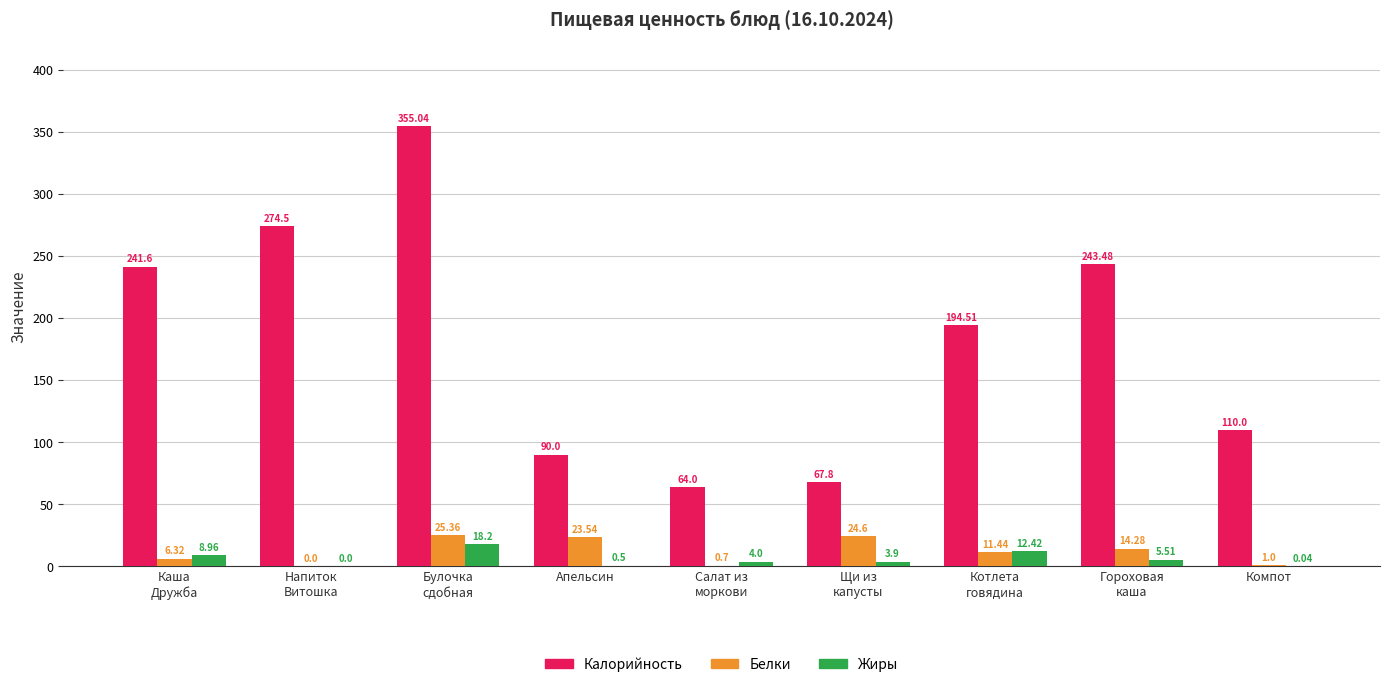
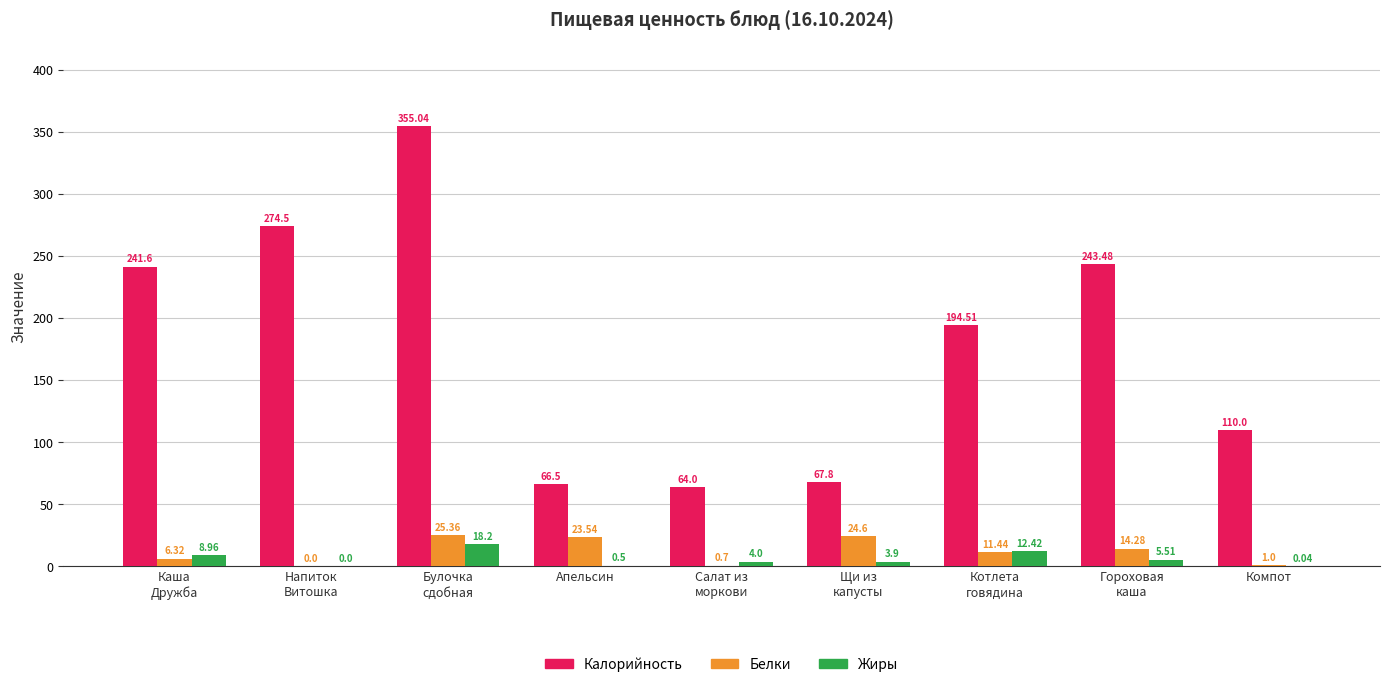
Калорийность, Апельсин: 90.0 -> 66.5
